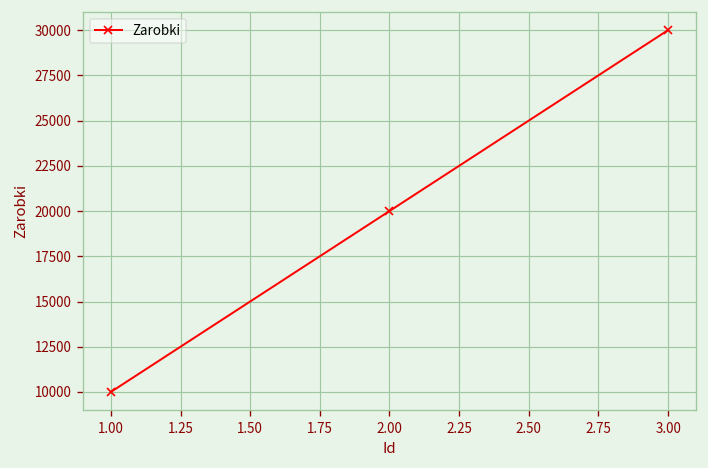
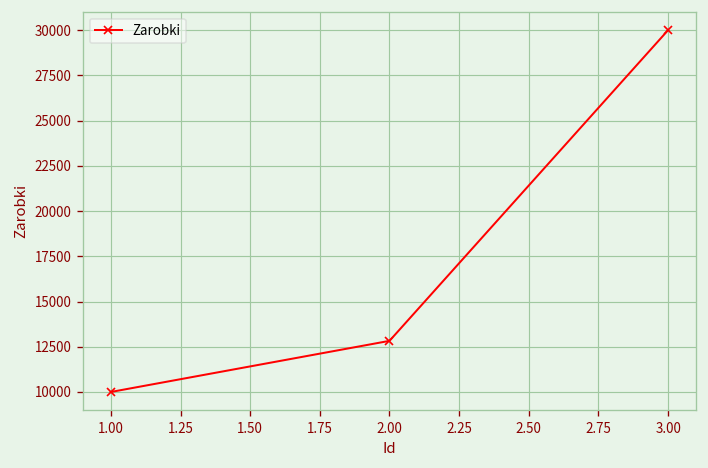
2.00: 20000 -> 12800
